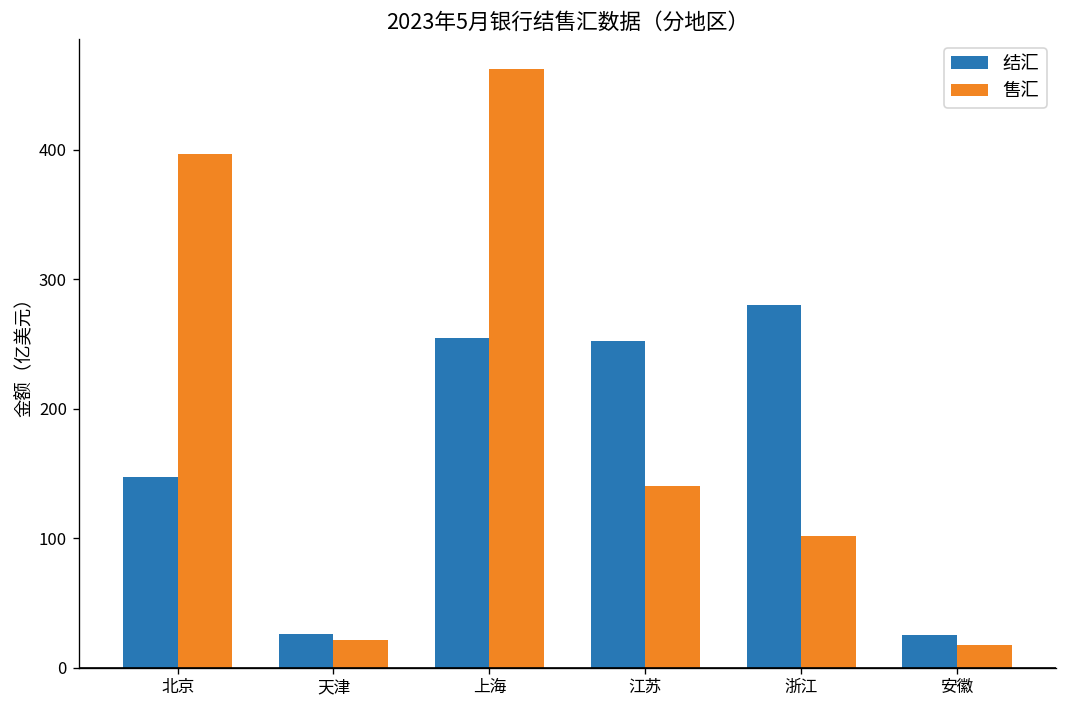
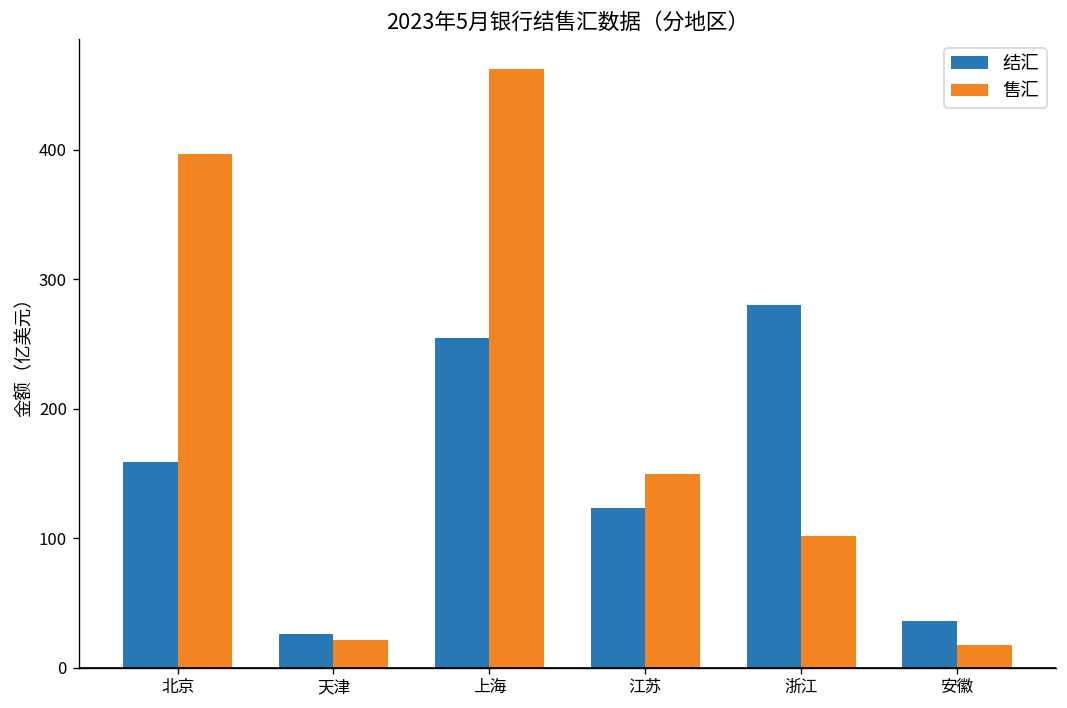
结汇, 北京: 147 -> 159
结汇, 江苏: 252 -> 123
售汇, 江苏: 140 -> 149
结汇, 安徽: 25 -> 36
